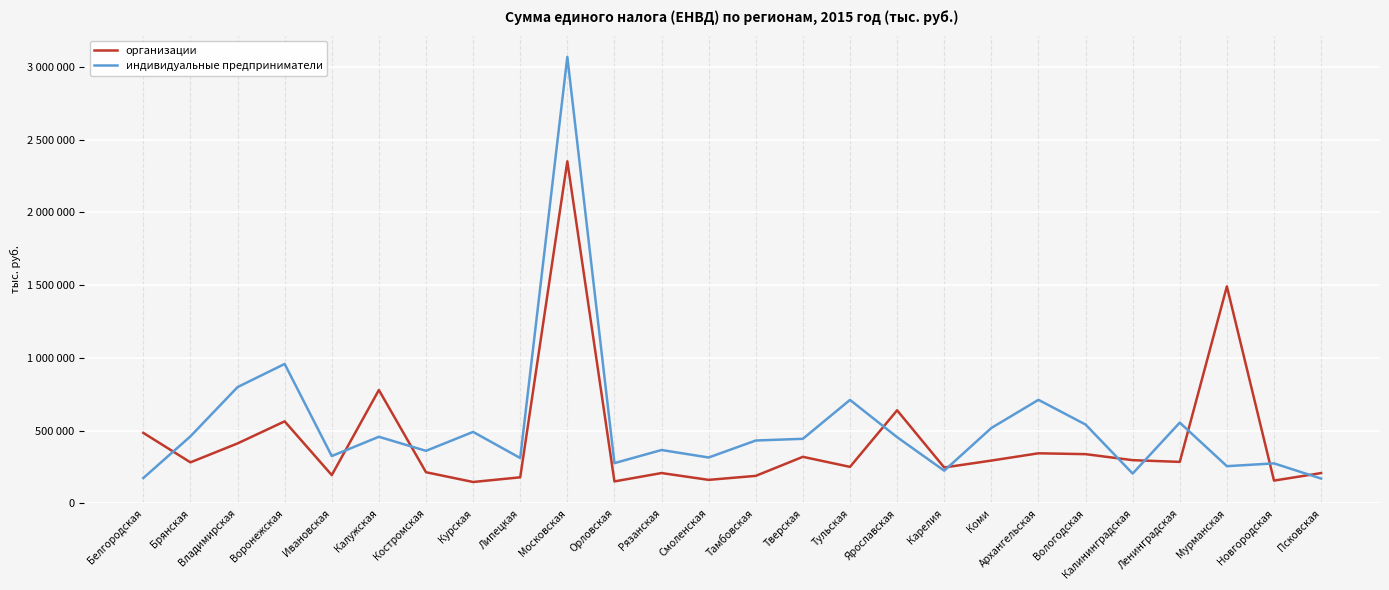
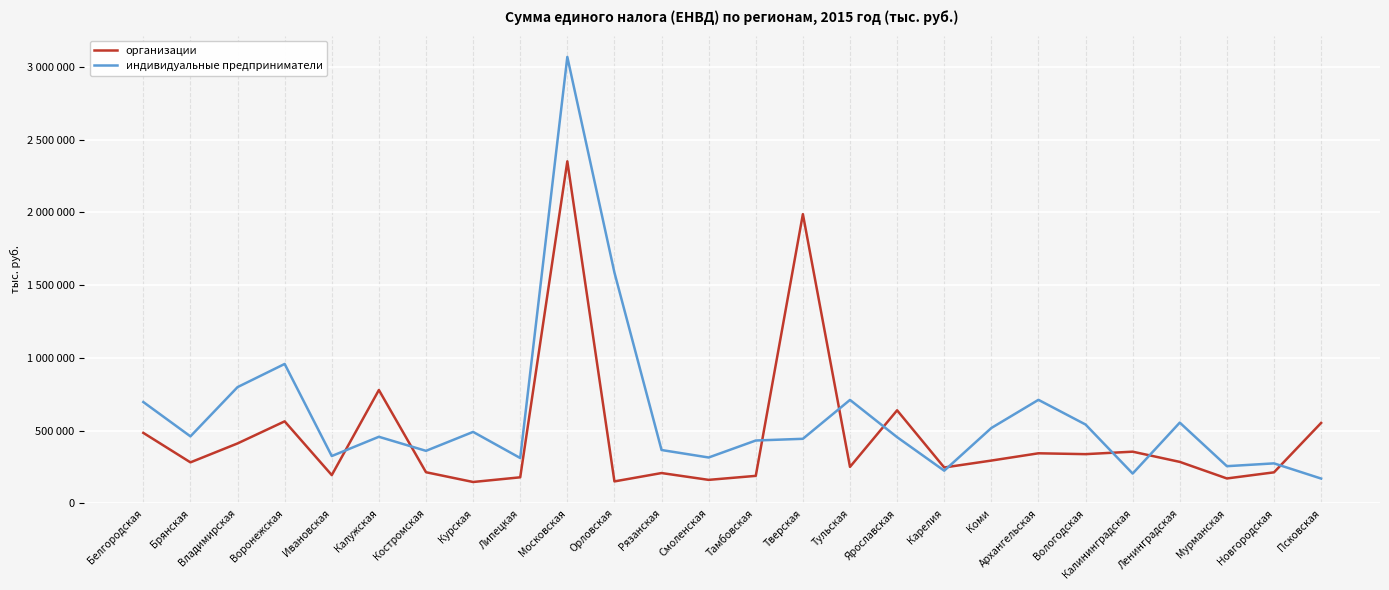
индивидуальные предприниматели, Белгородская: 170000 -> 700000
индивидуальные предприниматели, Орловская: 280000 -> 1590000
организации, Тверская: 320000 -> 1990000
организации, Калининградская: 300000 -> 350000
организации, Мурманская: 1490000 -> 170000
организации, Новгородская: 160000 -> 210000
организации, Псковская: 210000 -> 550000
